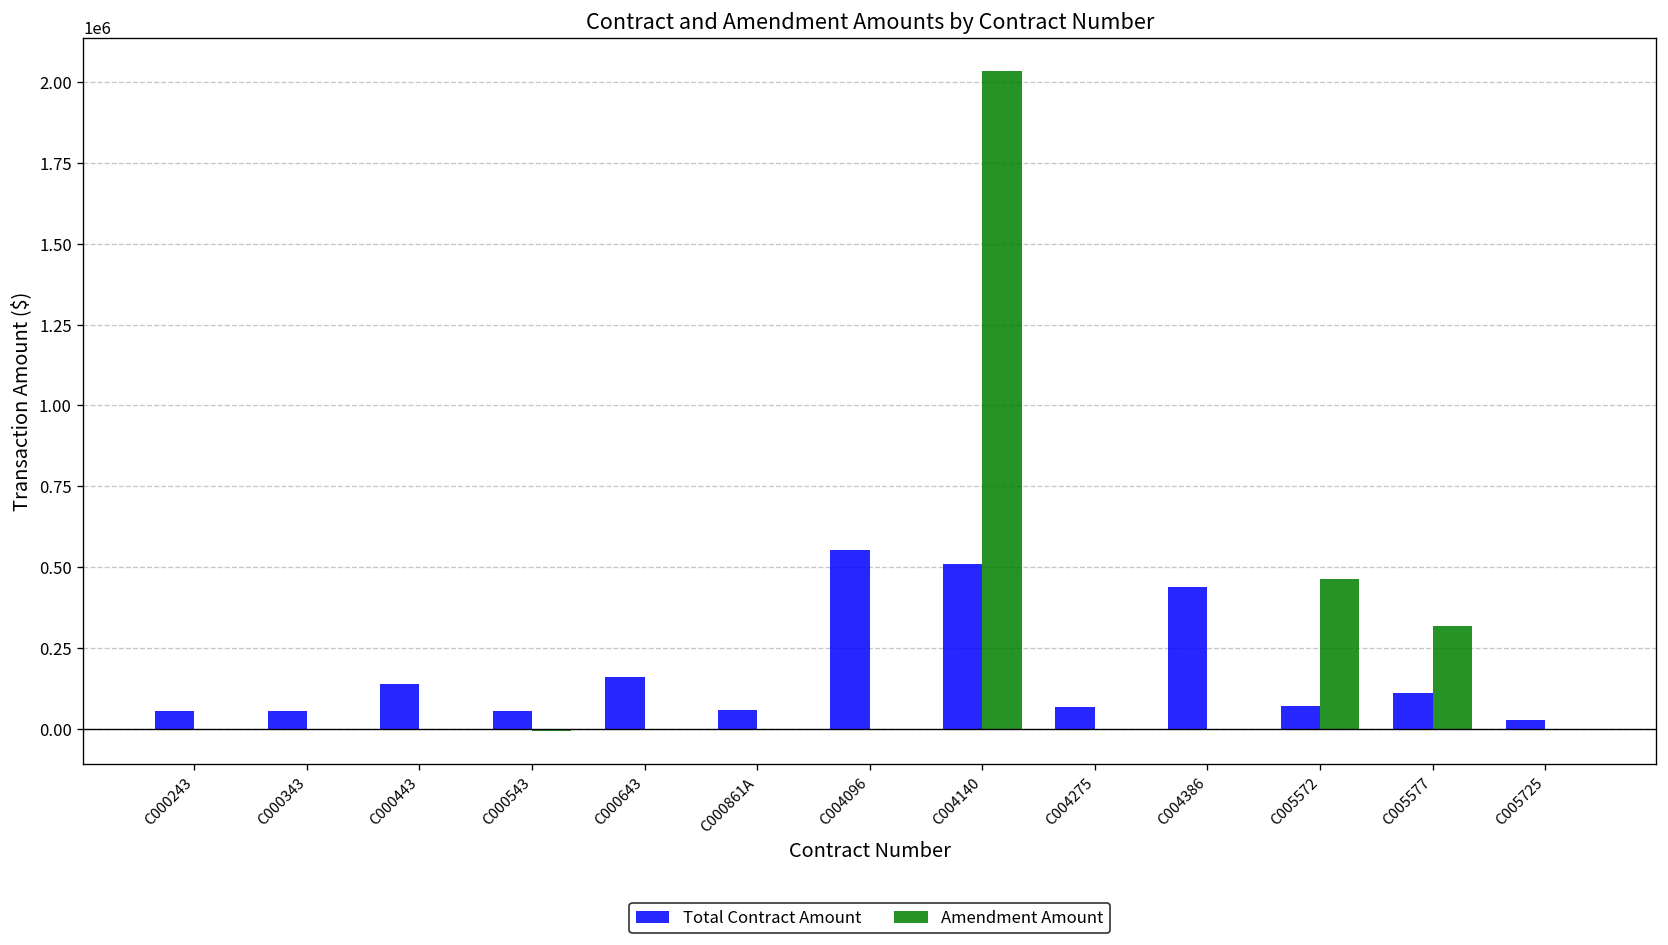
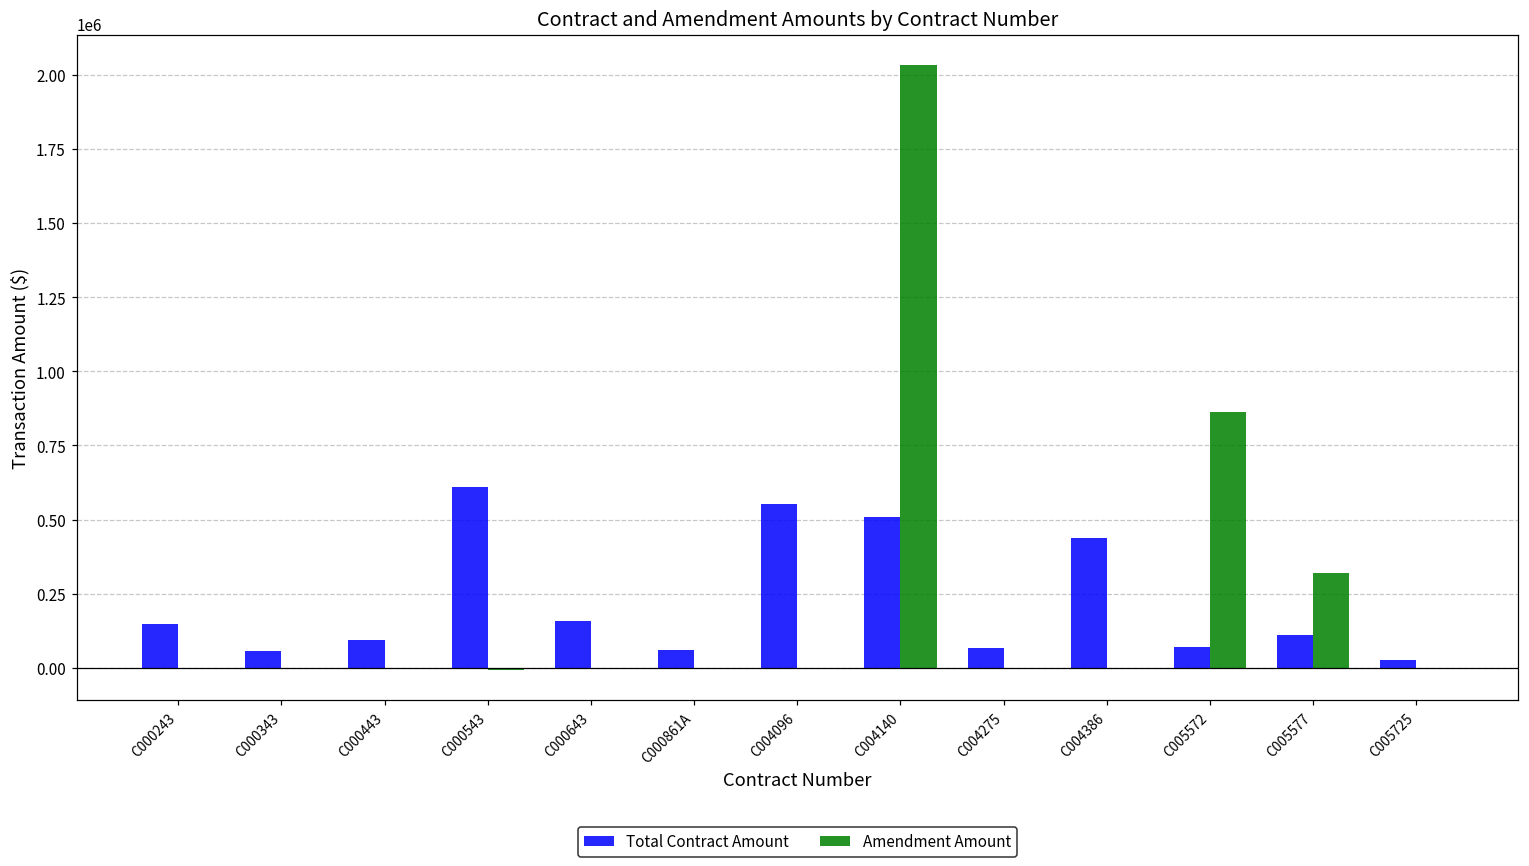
Total Contract Amount, C000243: 60000 -> 150000
Total Contract Amount, C000443: 140000 -> 90000
Total Contract Amount, C000543: 60000 -> 610000
Amendment Amount, C005572: 460000 -> 860000
